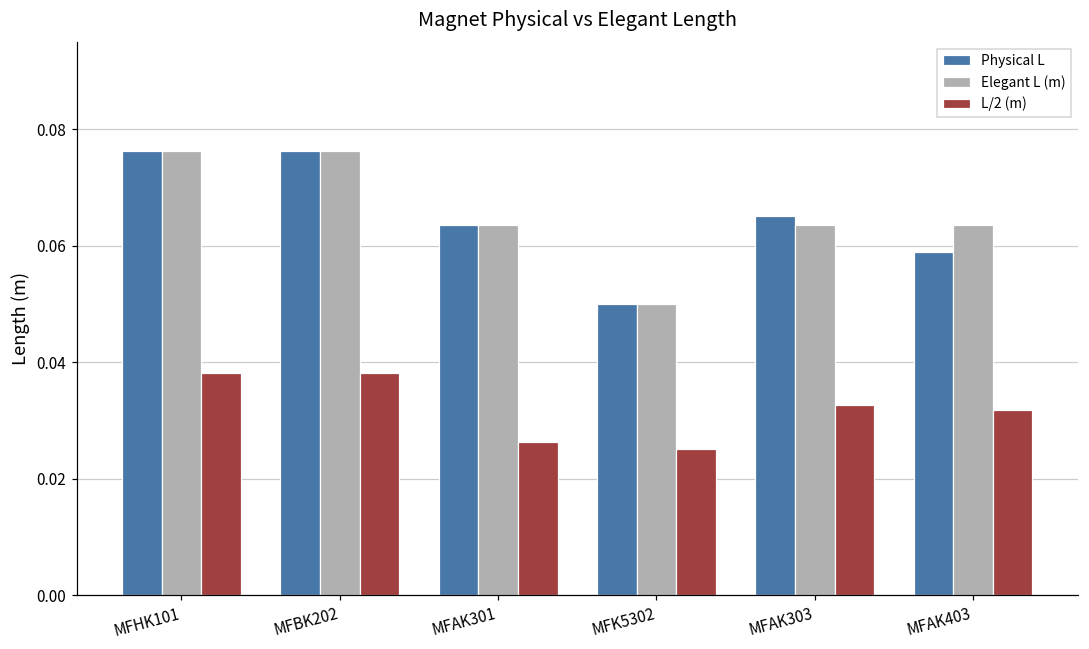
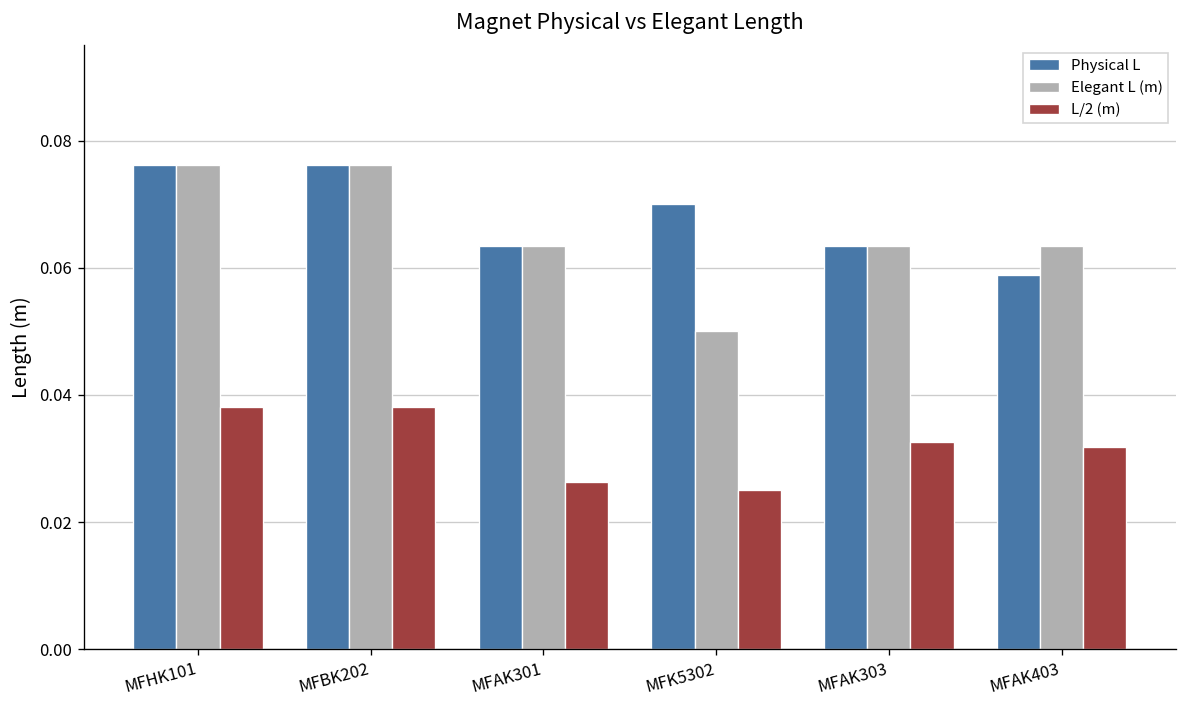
Physical L, MFK5302: 0.05 -> 0.07
Physical L, MFAK303: 0.065 -> 0.064
